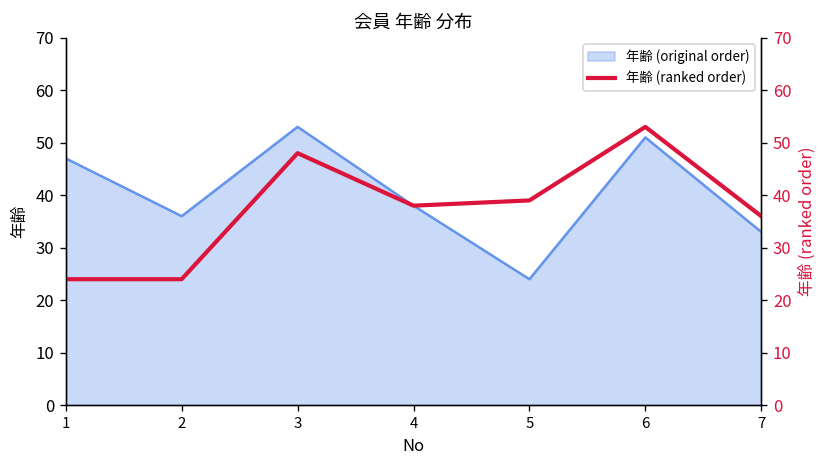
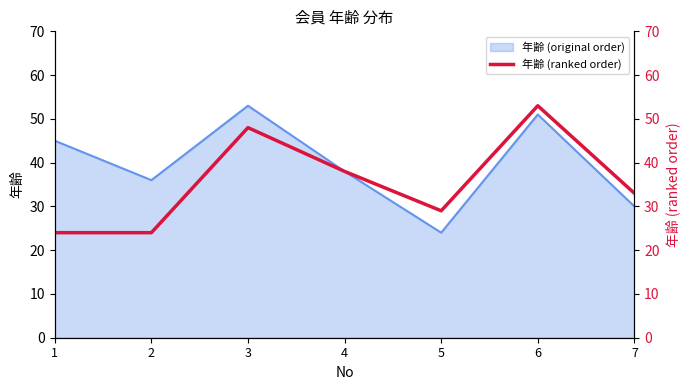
年齢 (original order), 1: 47 -> 45
年齢 (original order), 7: 33 -> 30
年齢 (ranked order), 5: 39 -> 29
年齢 (ranked order), 7: 36 -> 33
